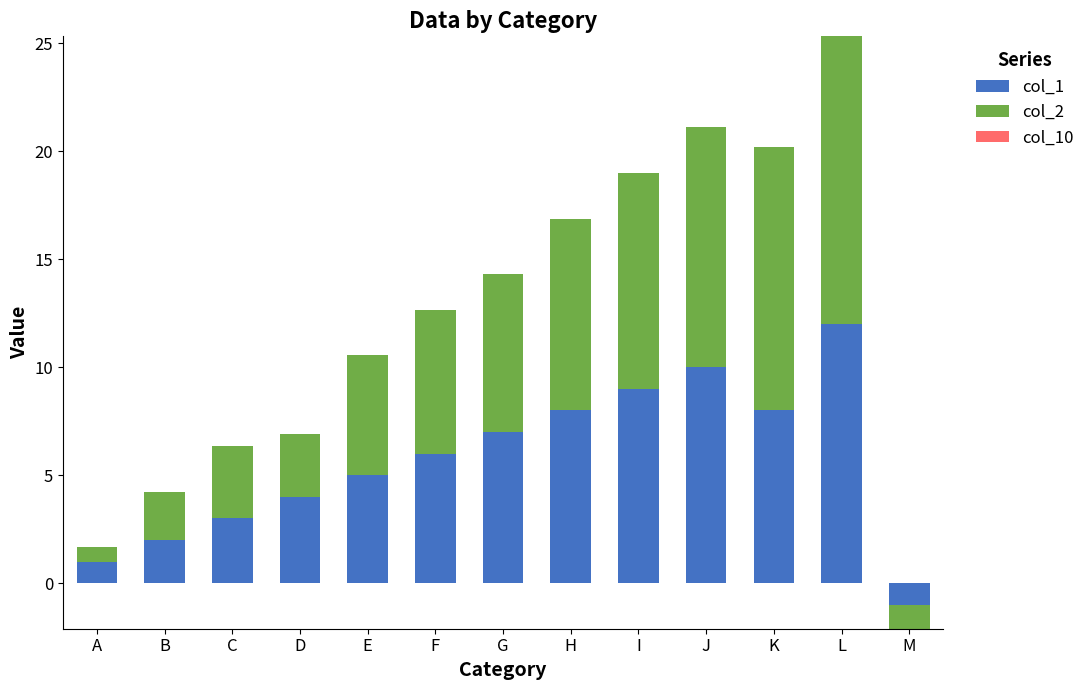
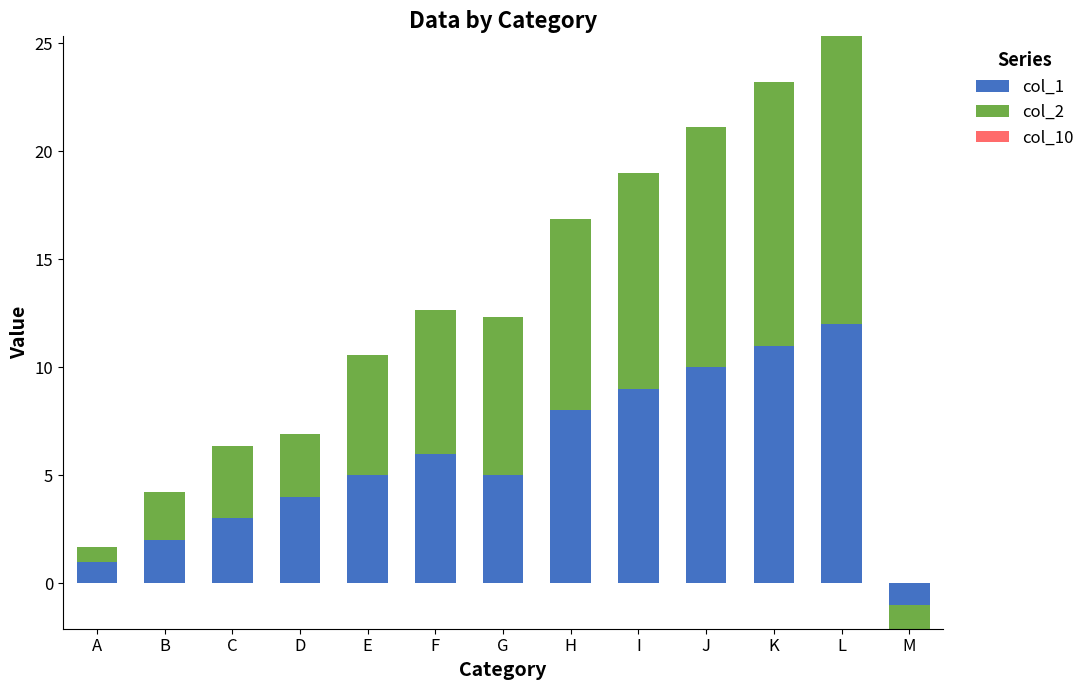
col_1, G: 7 -> 5
col_1, K: 8 -> 11
